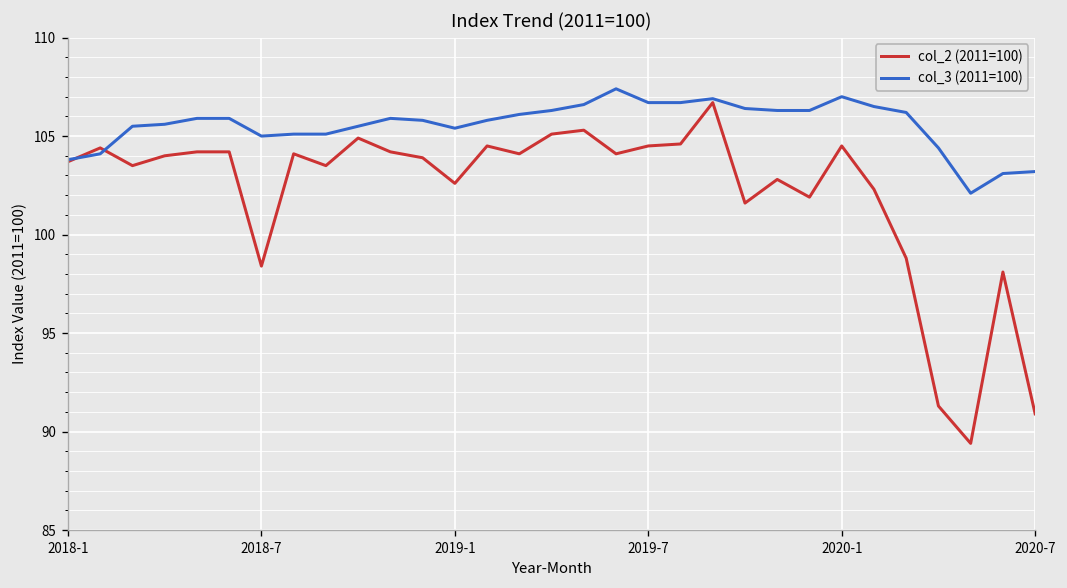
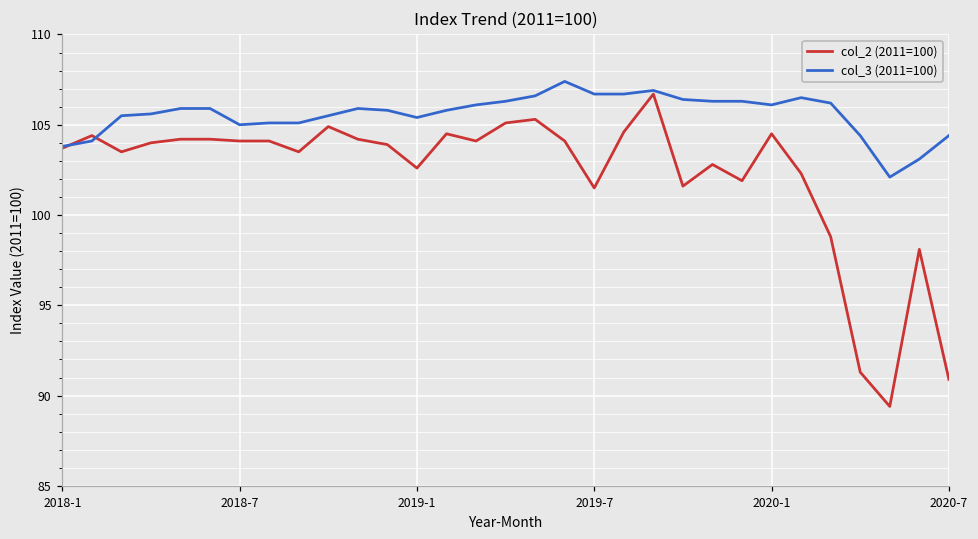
col_2 (2011=100), 2018-7: 98.4 -> 104.1
col_2 (2011=100), 2019-7: 104.5 -> 101.5
col_3 (2011=100), 2020-1: 107.0 -> 106.1
col_3 (2011=100), 2020-7: 103.2 -> 104.4
